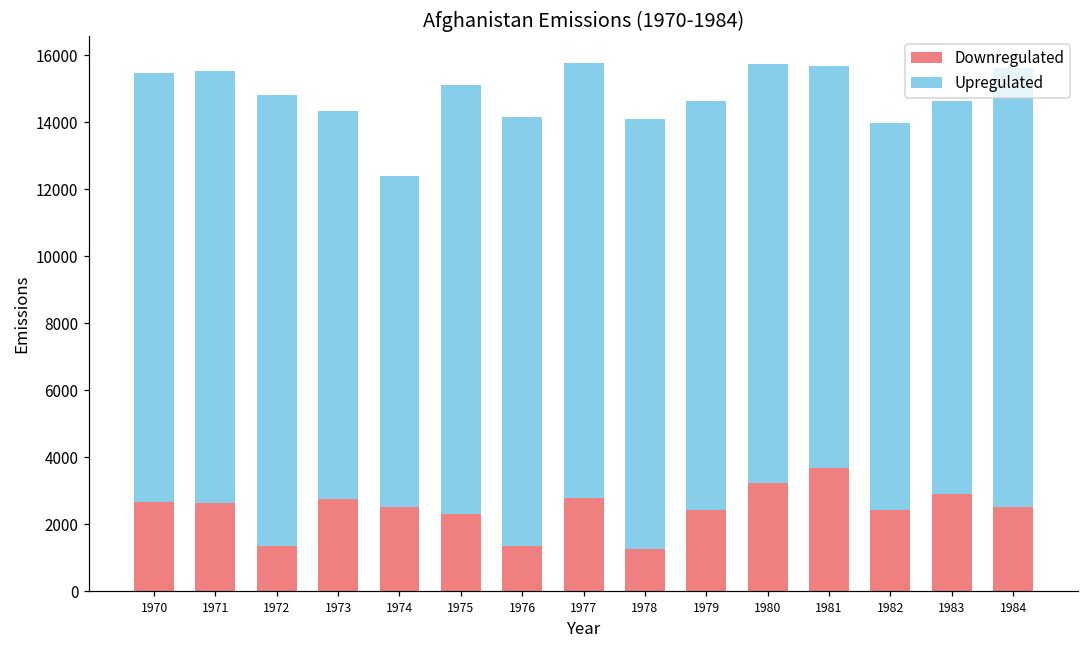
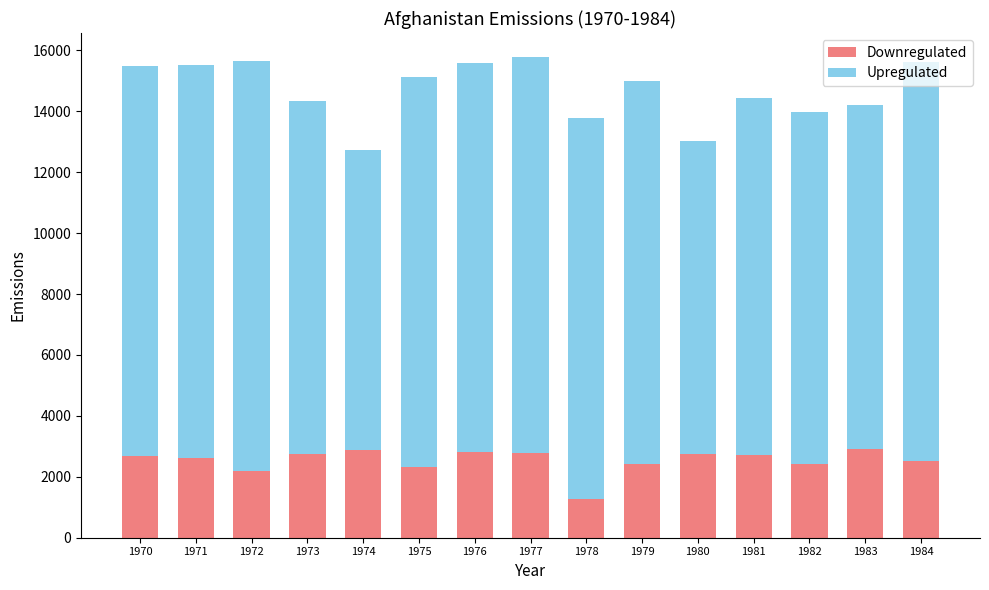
Downregulated, 1972: 1300 -> 2200
Downregulated, 1974: 2500 -> 2900
Downregulated, 1976: 1400 -> 2800
Upregulated, 1978: 12800 -> 12500
Upregulated, 1979: 12200 -> 12600
Downregulated, 1980: 3200 -> 2800
Upregulated, 1980: 12500 -> 10300
Downregulated, 1981: 3700 -> 2700
Upregulated, 1981: 12000 -> 11700
Upregulated, 1983: 11700 -> 11300
